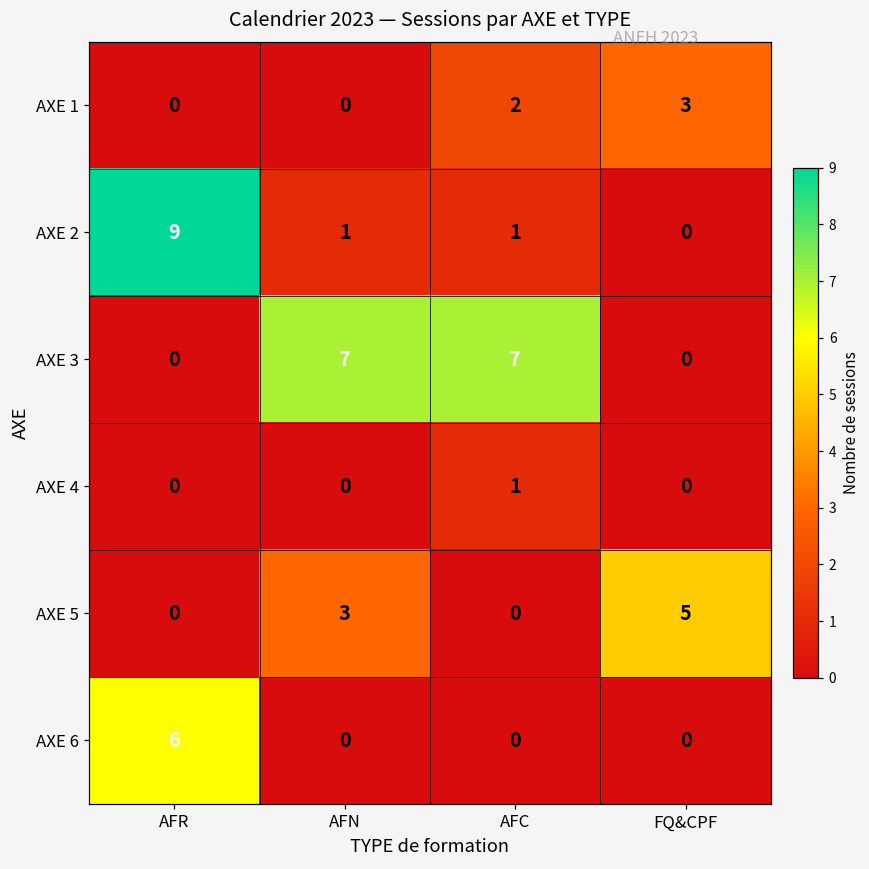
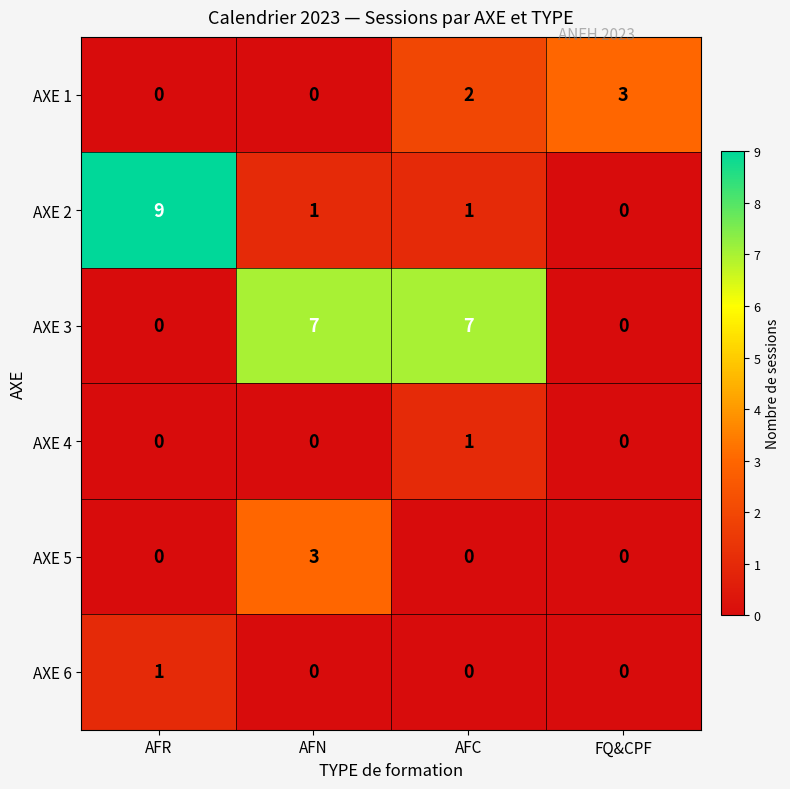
AXE 5, FQ&CPF: 5 -> 0
AXE 6, AFR: 6 -> 1
